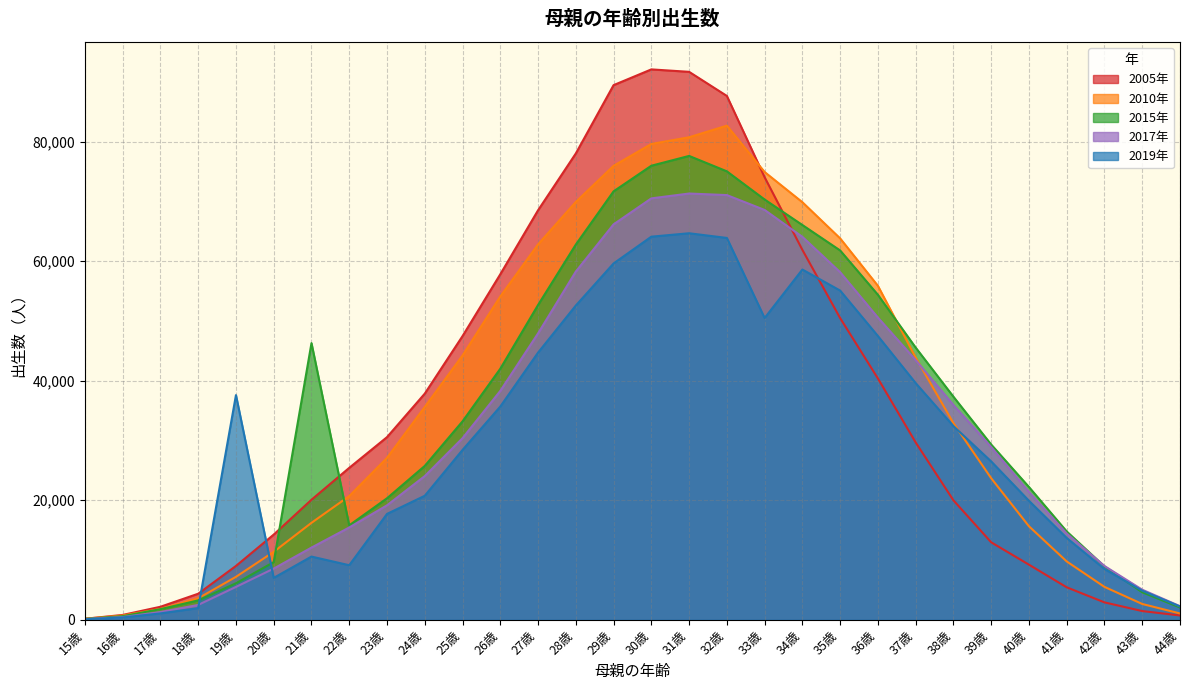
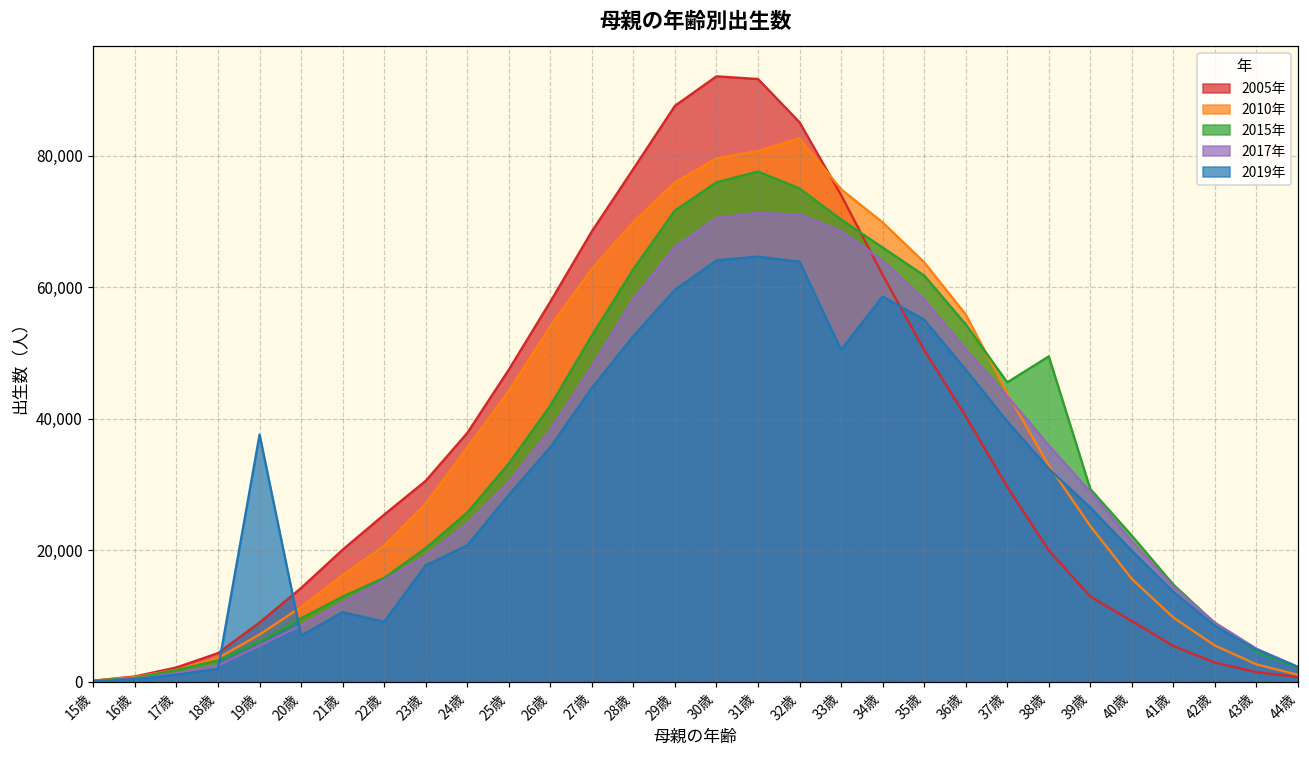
2015年, 21歳: 46,000 -> 13,000
2005年, 29歳: 89,000 -> 88,000
2005年, 32歳: 88,000 -> 85,000
2015年, 38歳: 37,000 -> 49,000
